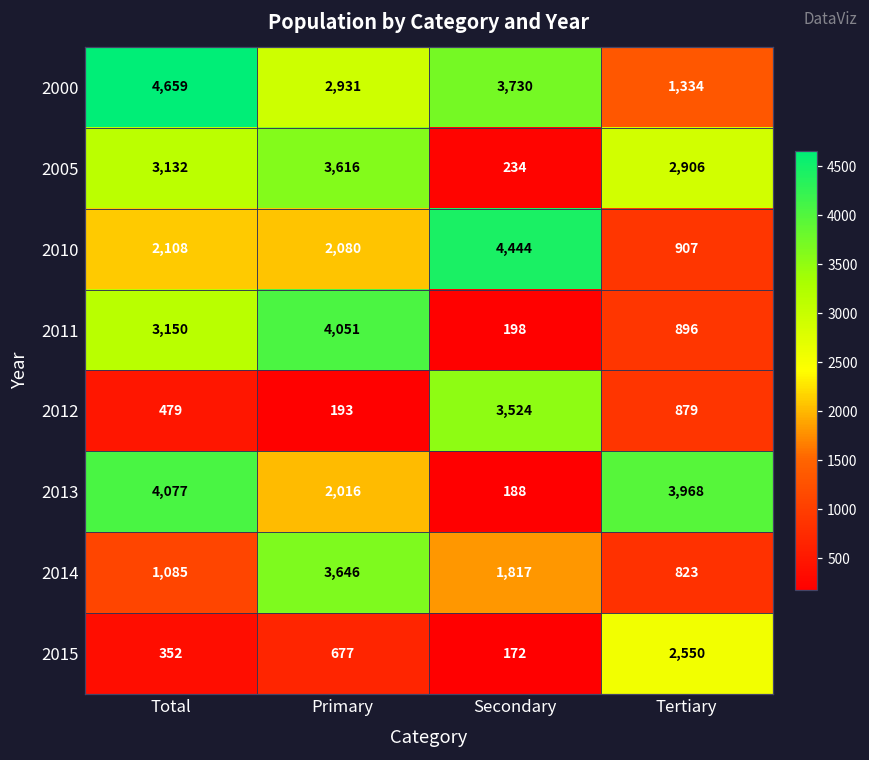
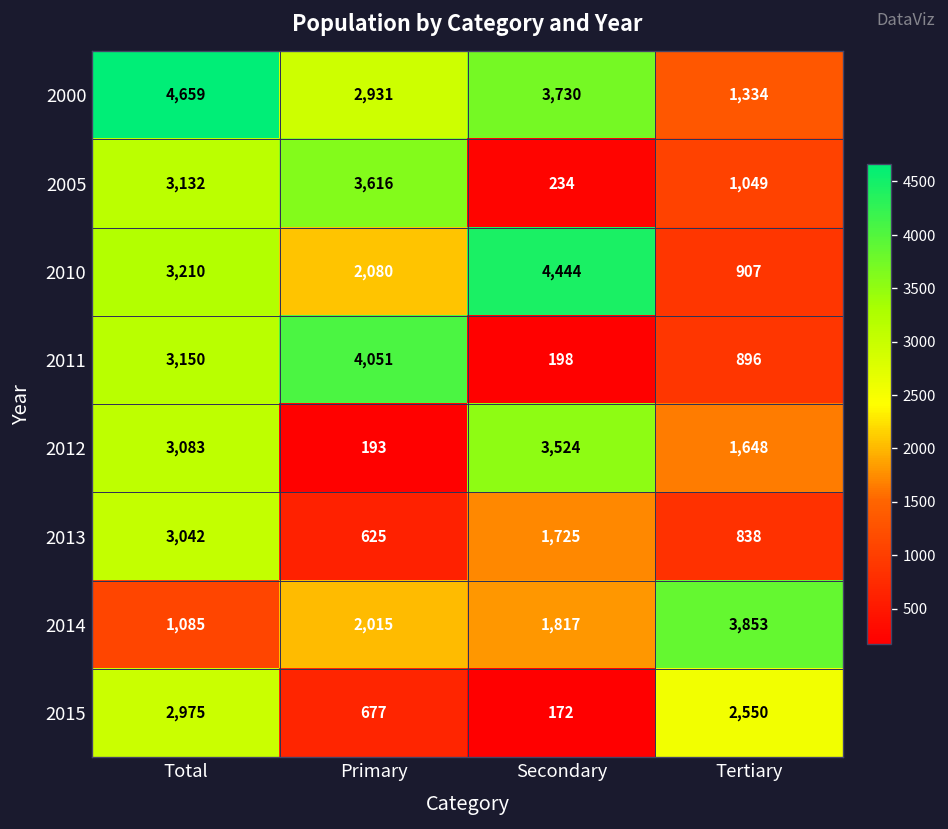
2005, Tertiary: 2,906 -> 1,049
2010, Total: 2,108 -> 3,210
2012, Total: 479 -> 3,083
2012, Tertiary: 879 -> 1,648
2013, Total: 4,077 -> 3,042
2013, Primary: 2,016 -> 625
2013, Secondary: 188 -> 1,725
2013, Tertiary: 3,968 -> 838
2014, Primary: 3,646 -> 2,015
2014, Tertiary: 823 -> 3,853
2015, Total: 352 -> 2,975
